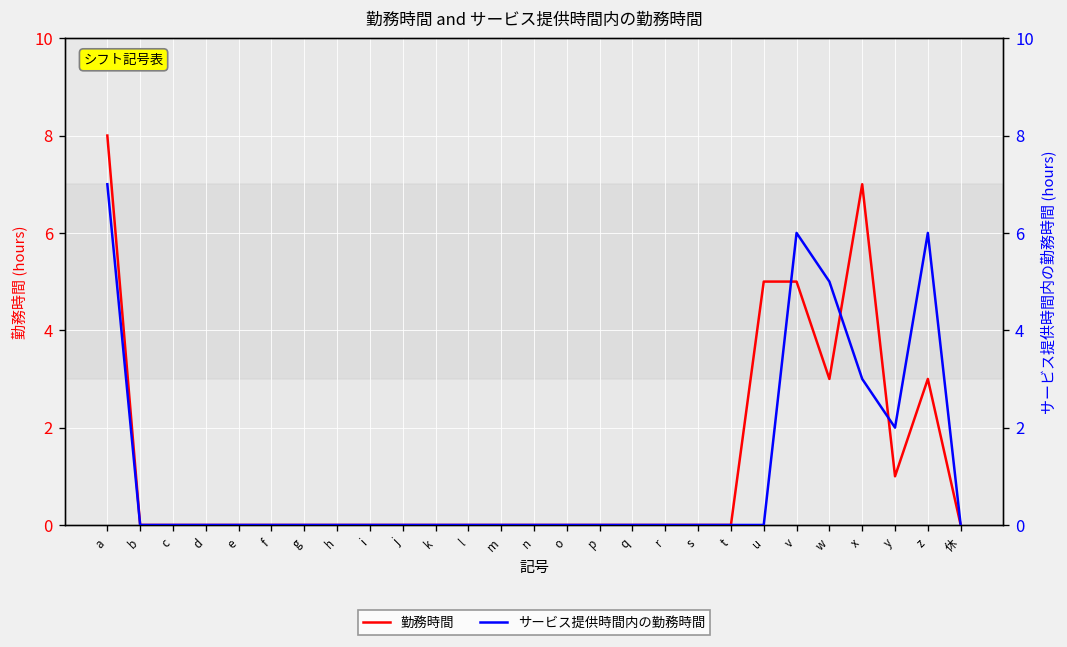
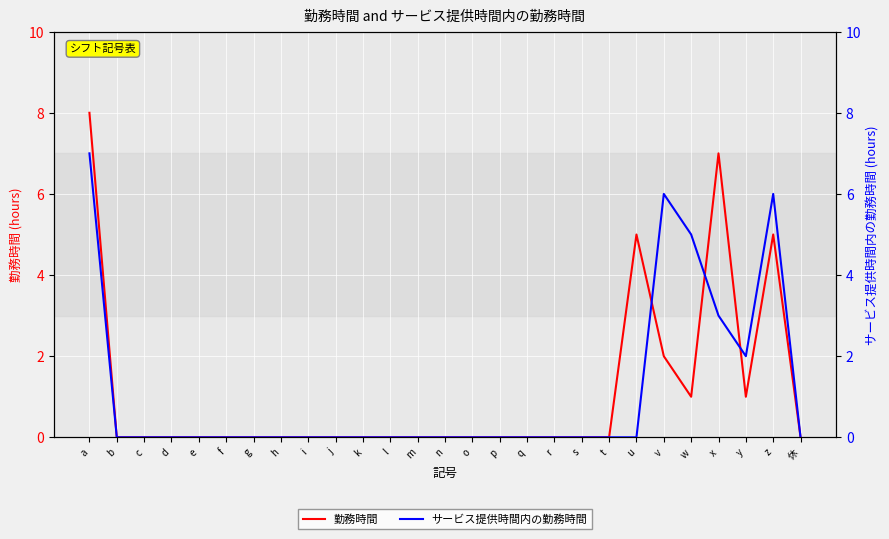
勤務時間, v: 5 -> 2
勤務時間, w: 3 -> 1
勤務時間, z: 3 -> 5
